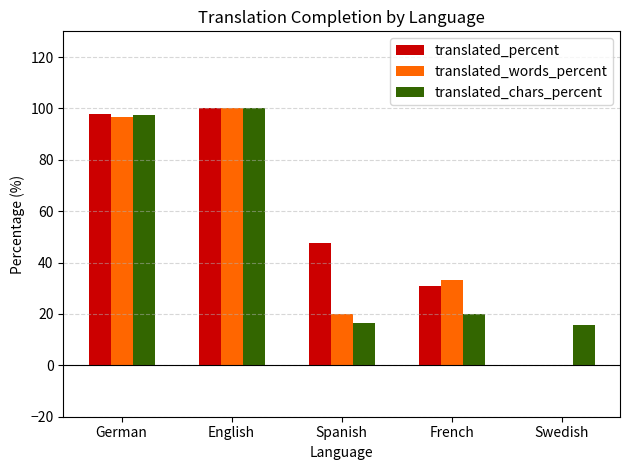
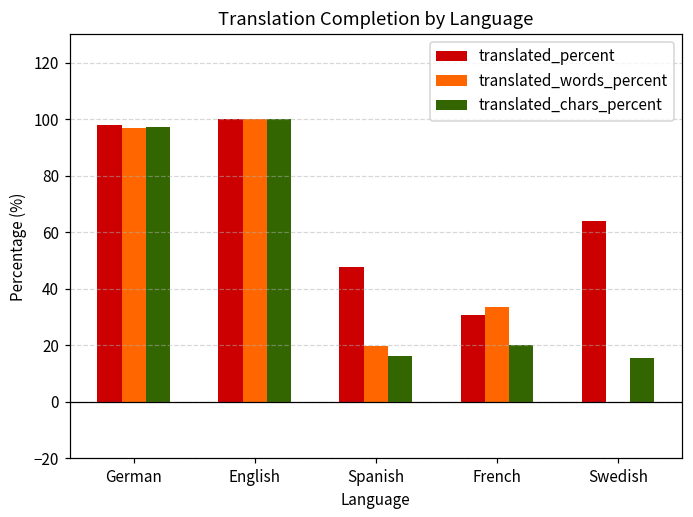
translated_percent, Swedish: 0 -> 64
